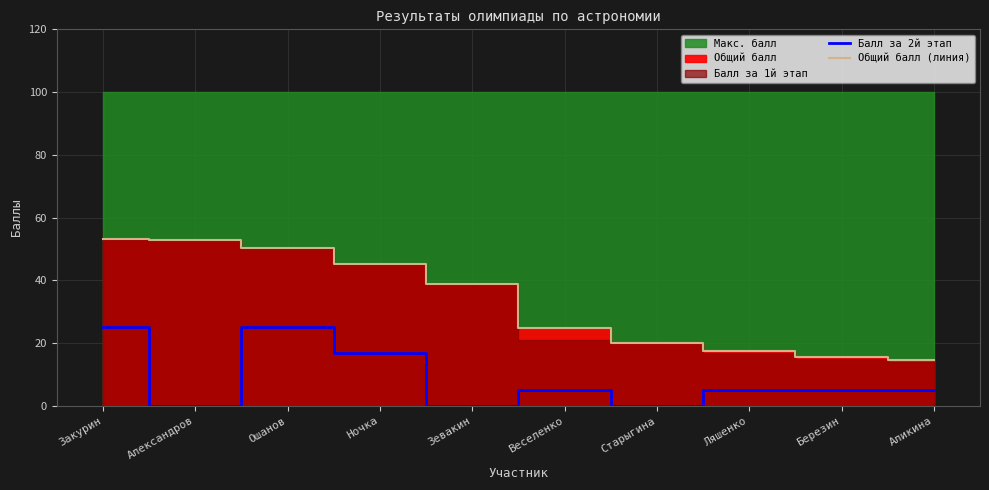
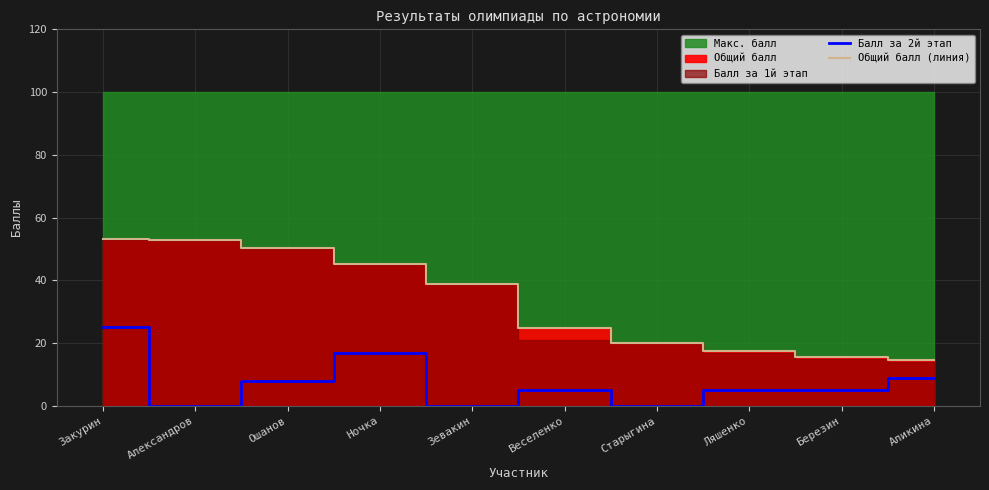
Балл за 2й этап, Ошанов: 25 -> 8
Балл за 2й этап, Аликина: 5 -> 9
